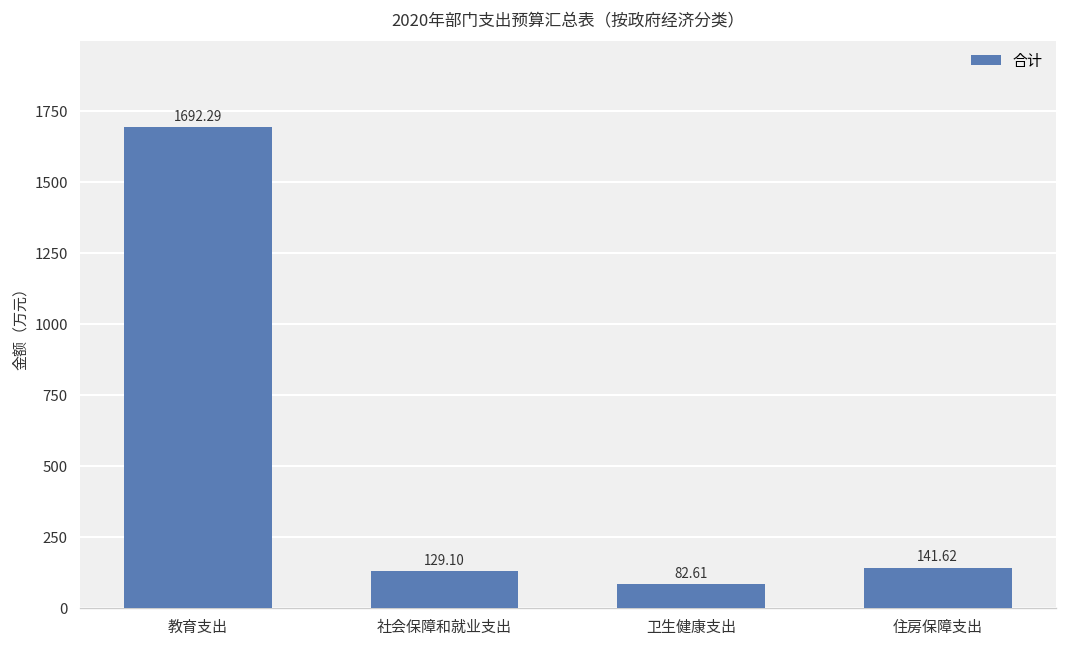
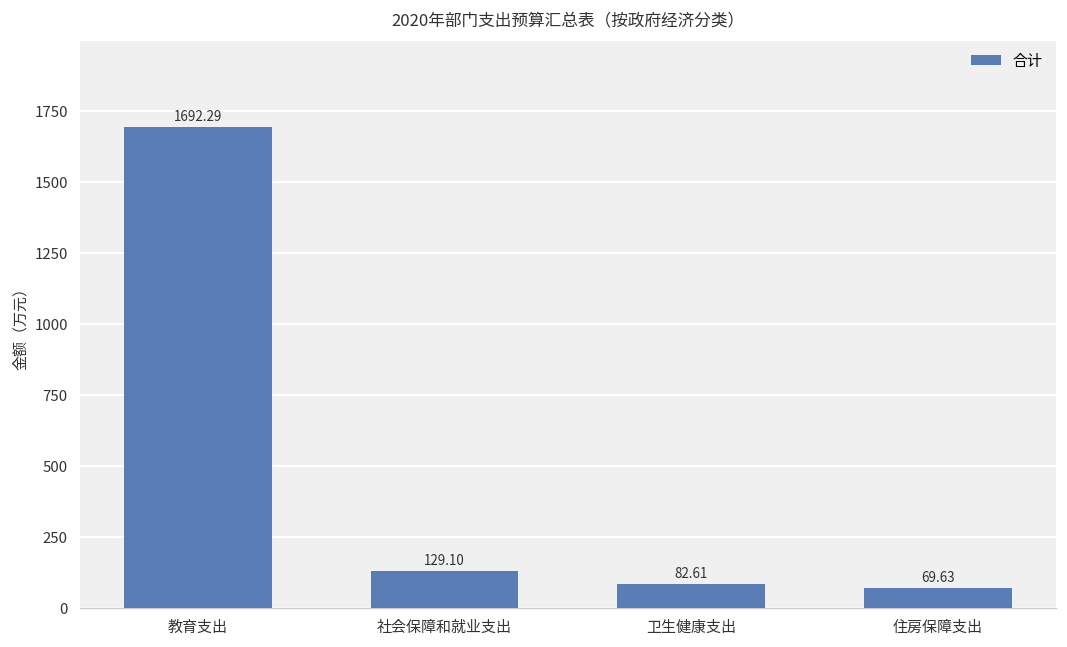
住房保障支出: 141.62 -> 69.63
